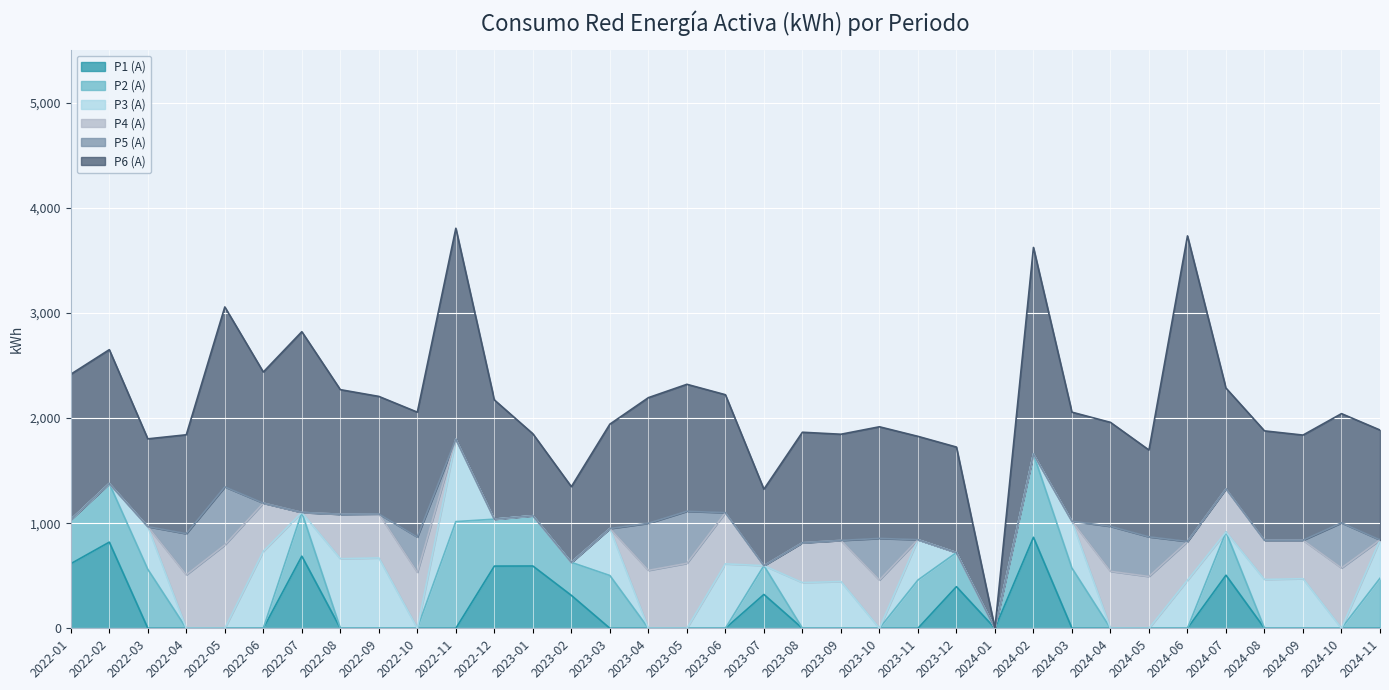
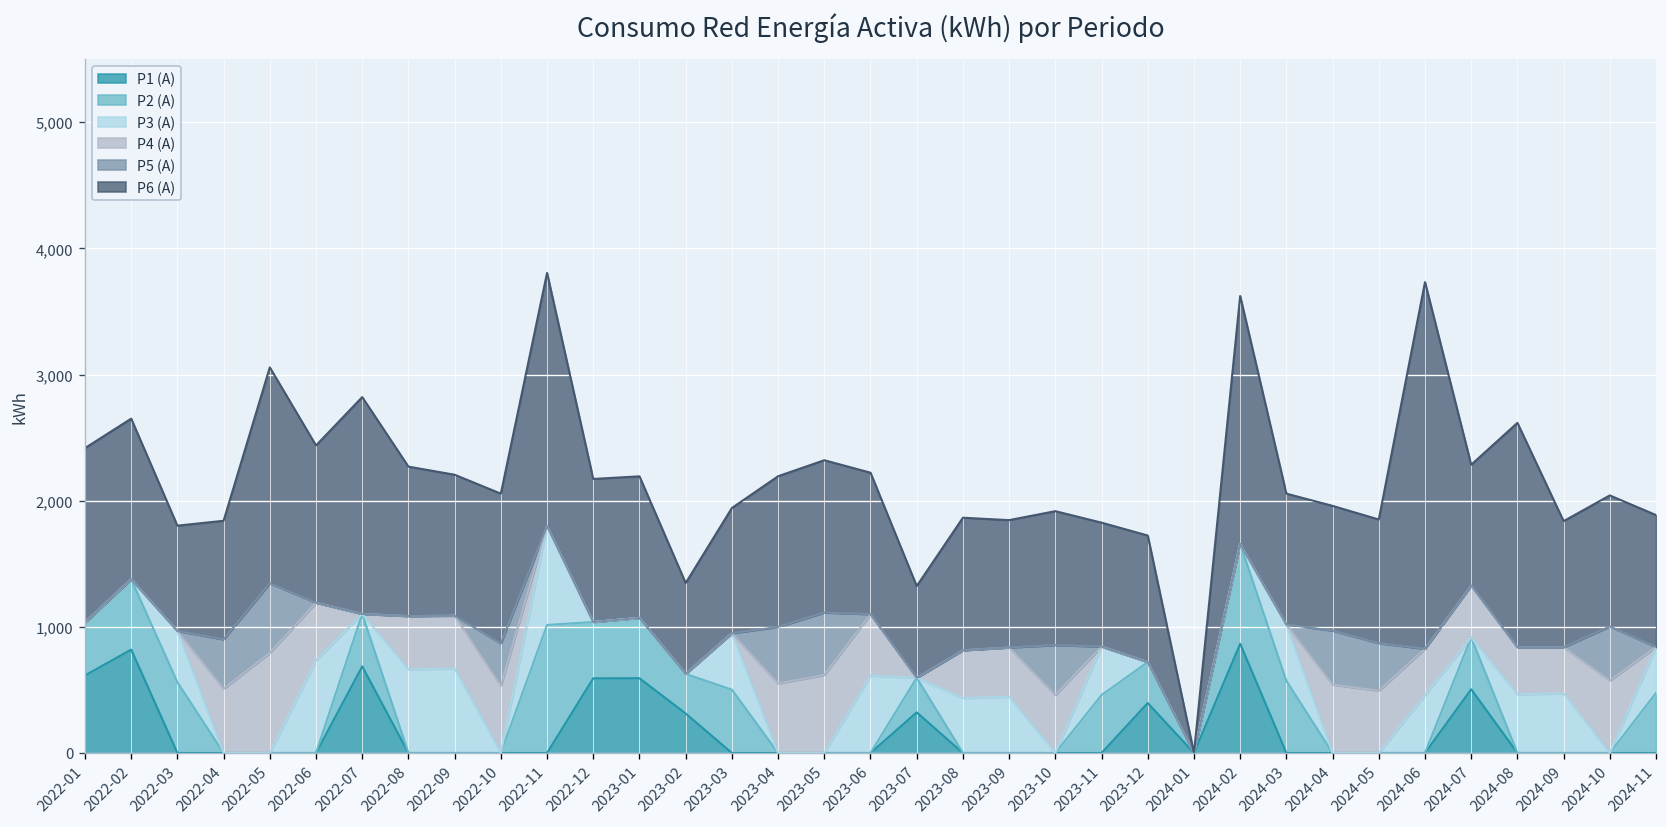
P6 (A), 2023-01: 780 -> 1,120
P6 (A), 2024-05: 830 -> 980
P6 (A), 2024-08: 1,040 -> 1,780
